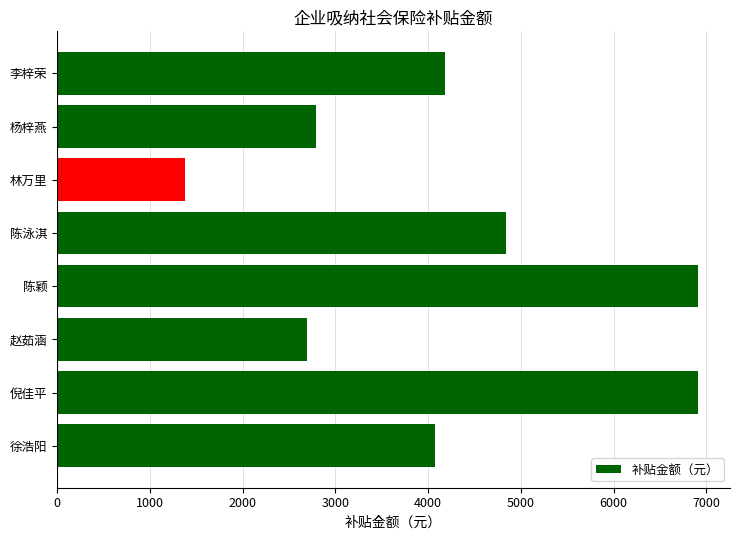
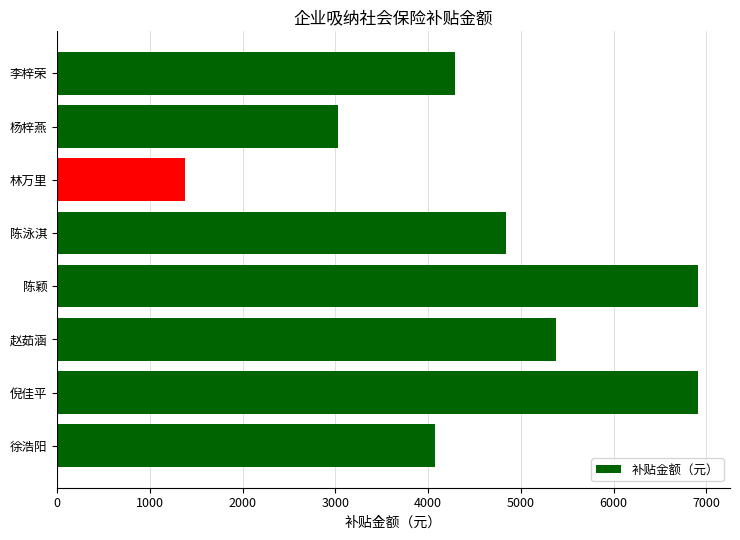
李梓荣: 4200 -> 4300
杨梓燕: 2800 -> 3000
赵茹涵: 2700 -> 5400
